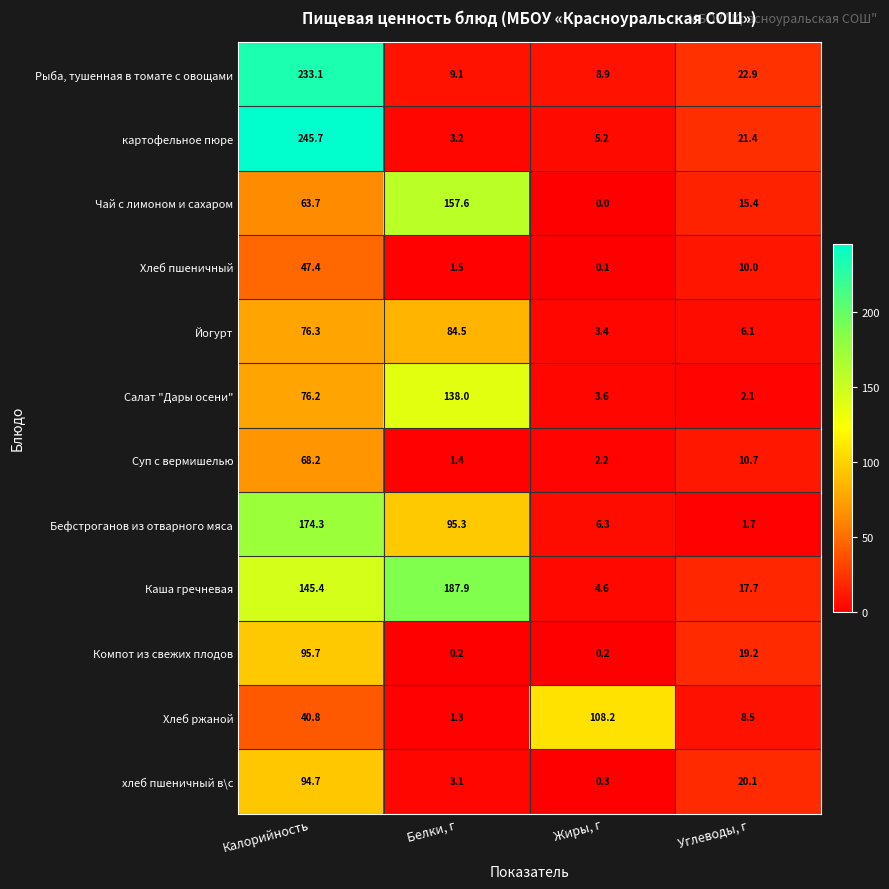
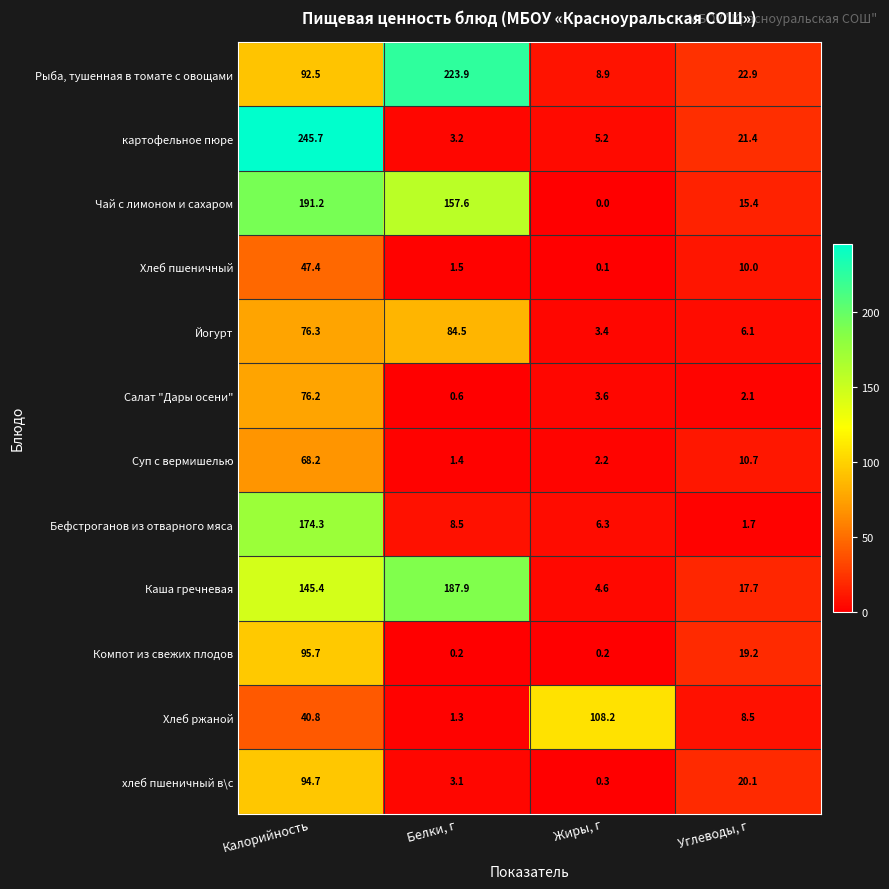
Рыба, тушенная в томате с овощами, Калорийность: 233.1 -> 92.5
Рыба, тушенная в томате с овощами, Белки, г: 9.1 -> 223.9
Чай с лимоном и сахаром, Калорийность: 63.7 -> 191.2
Салат "Дары осени", Белки, г: 138.0 -> 0.6
Бефстроганов из отварного мяса, Белки, г: 95.3 -> 8.5
